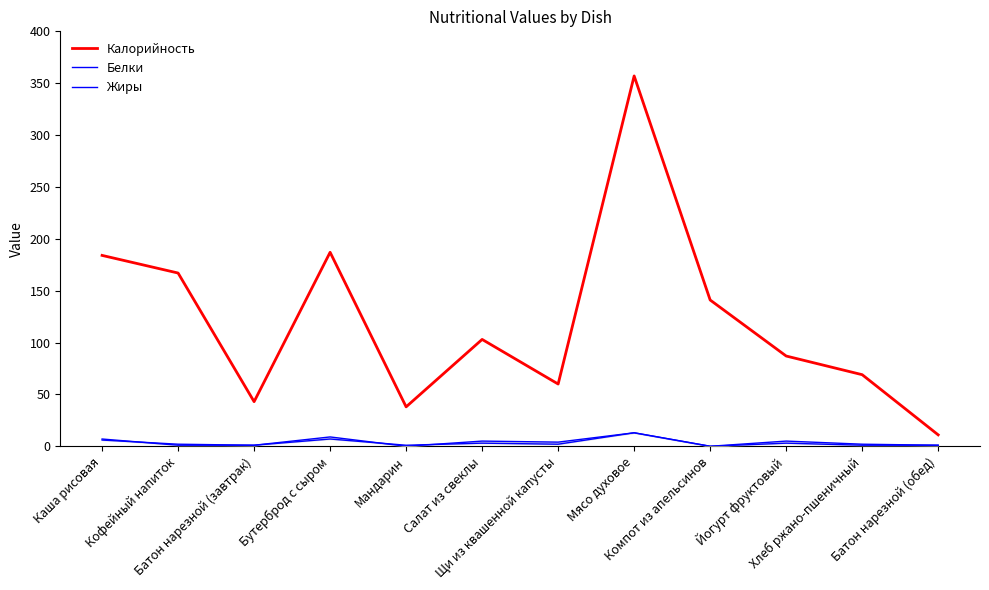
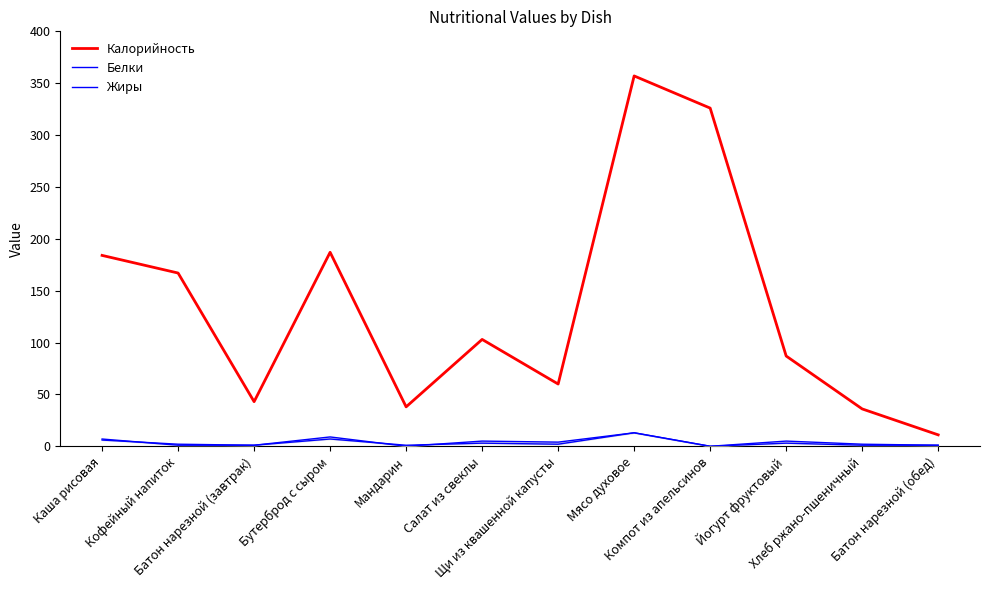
Калорийность, Компот из апельсинов: 141 -> 326
Калорийность, Хлеб ржано-пшеничный: 69 -> 36
